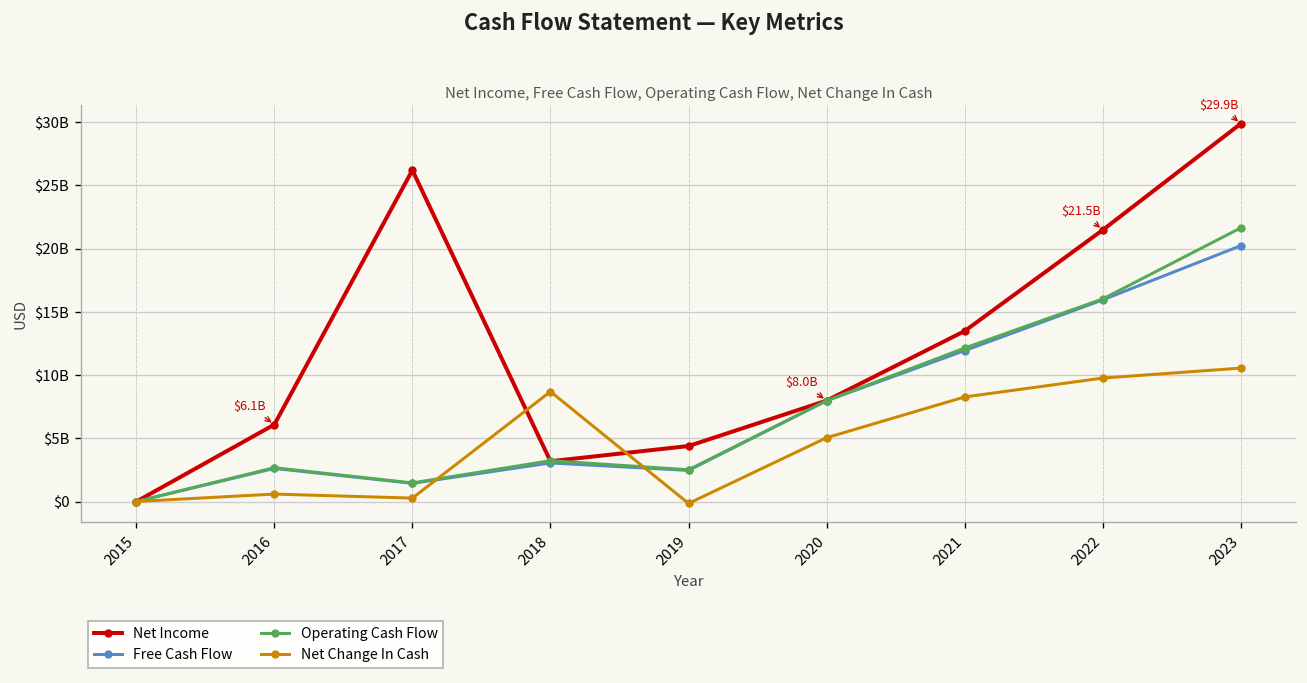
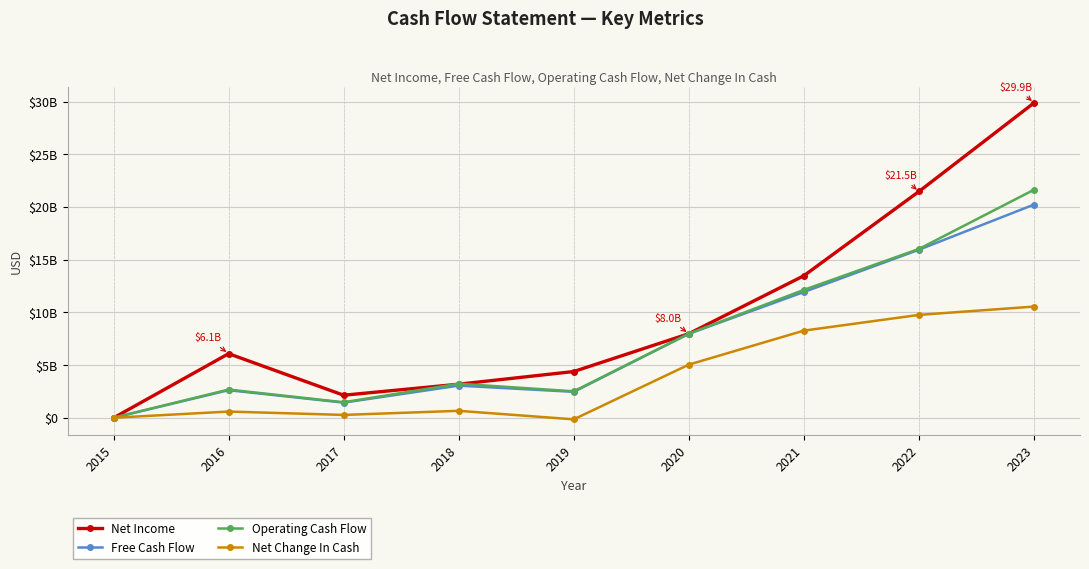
Net Income, 2017: $26200000000 -> $2100000000
Net Change In Cash, 2018: $8700000000 -> $700000000
